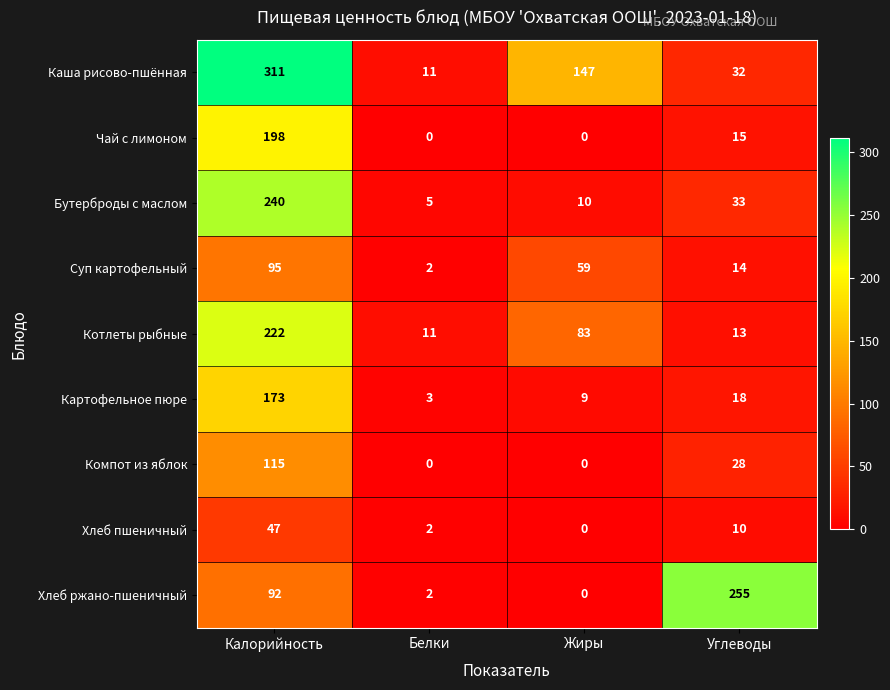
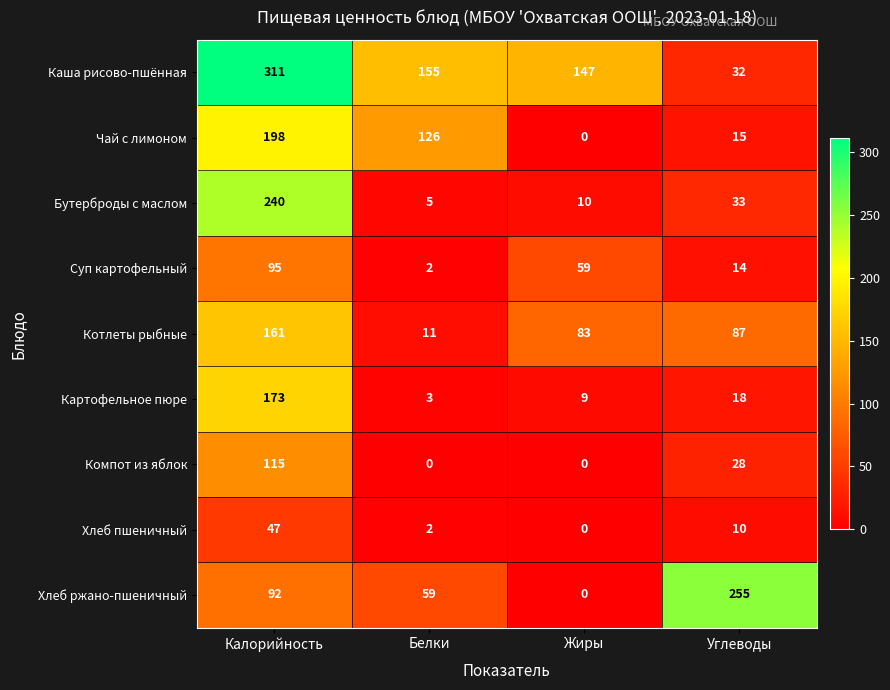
Каша рисово-пшённая, Белки: 11 -> 155
Чай с лимоном, Белки: 0 -> 126
Котлеты рыбные, Калорийность: 222 -> 161
Котлеты рыбные, Углеводы: 13 -> 87
Хлеб ржано-пшеничный, Белки: 2 -> 59
